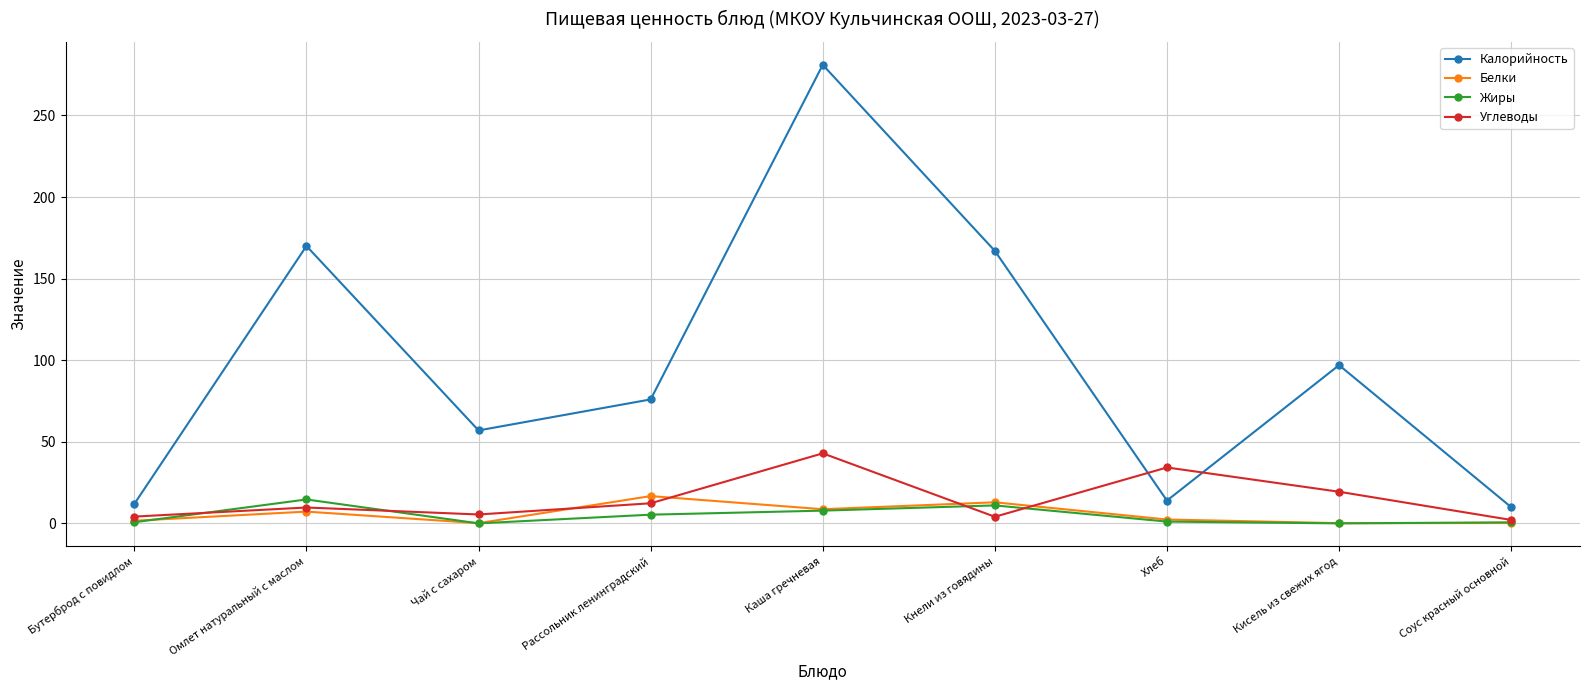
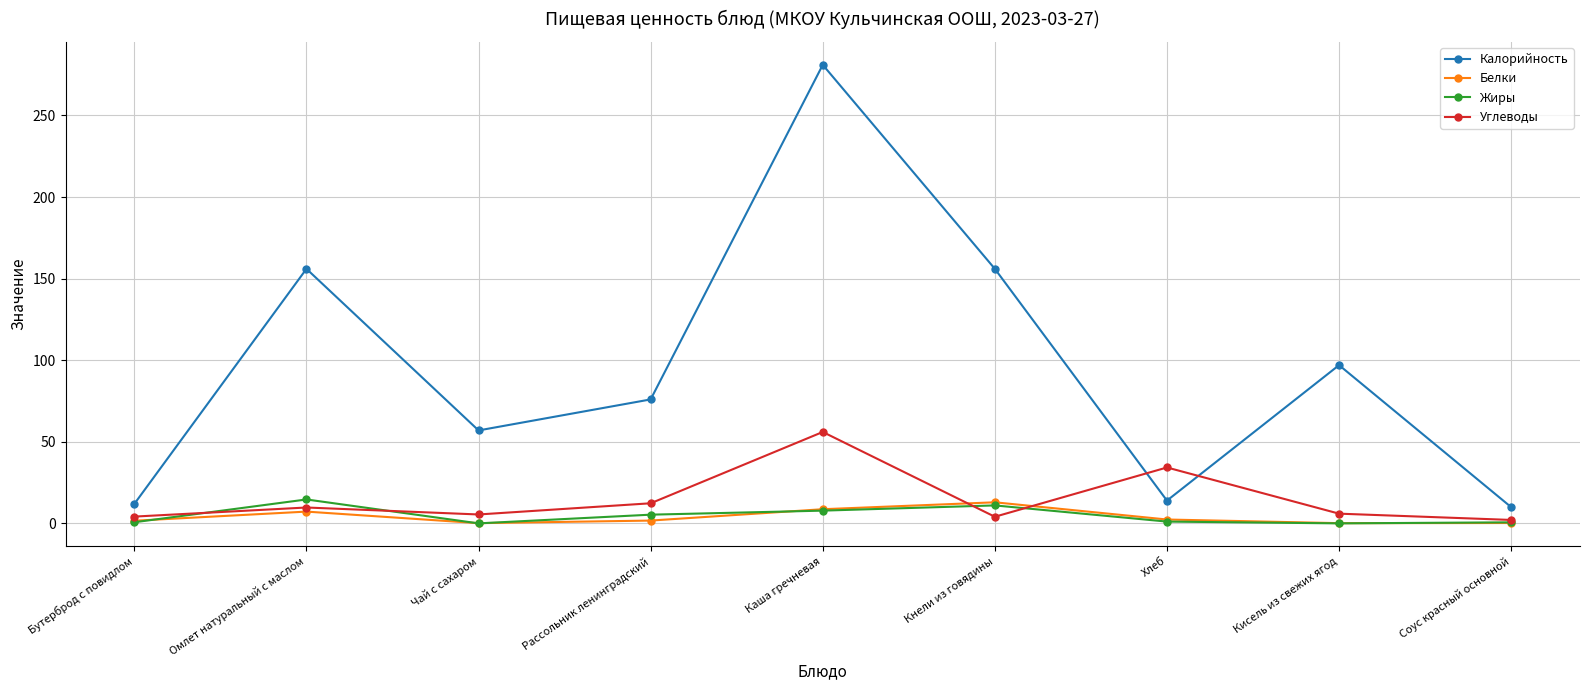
Калорийность, Омлет натуральный с маслом: 170 -> 156
Белки, Рассольник ленинградский: 17 -> 2
Углеводы, Каша гречневая: 43 -> 56
Калорийность, Кнели из говядины: 167 -> 156
Углеводы, Кисель из свежих ягод: 19 -> 6
